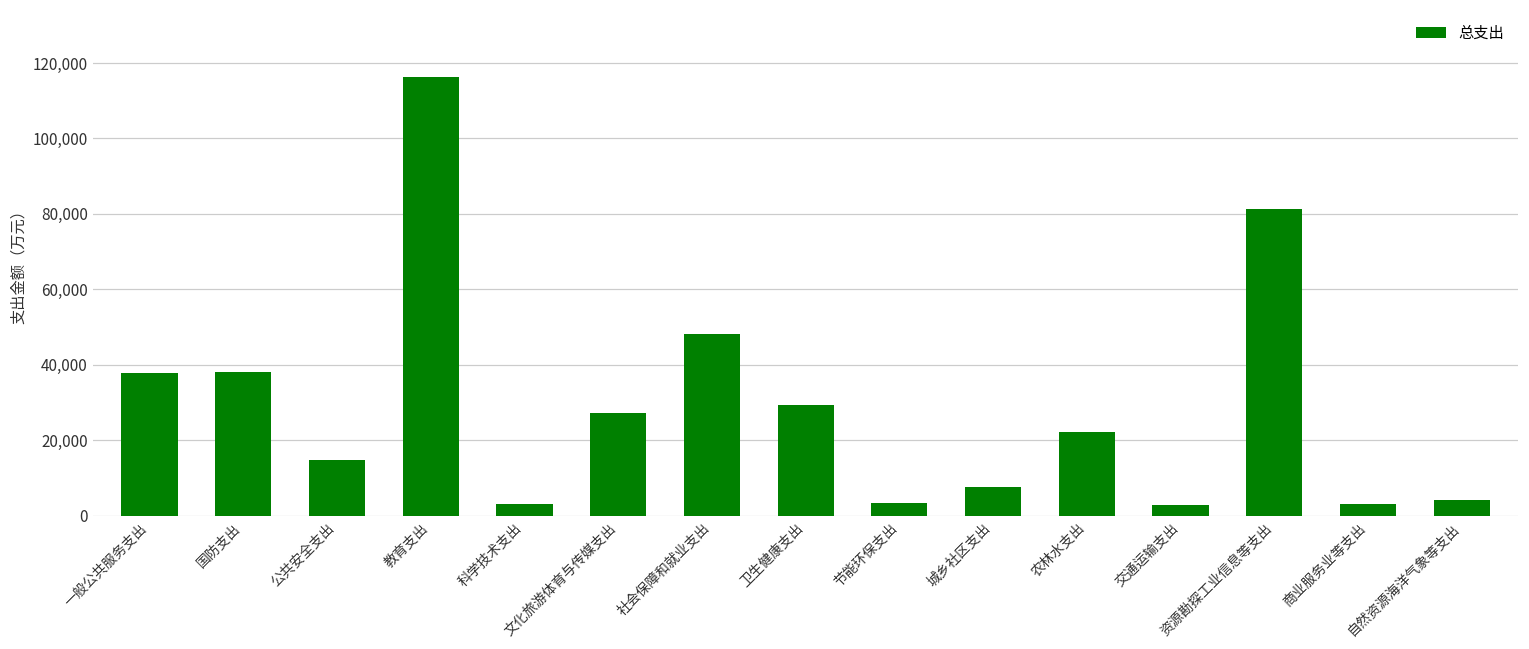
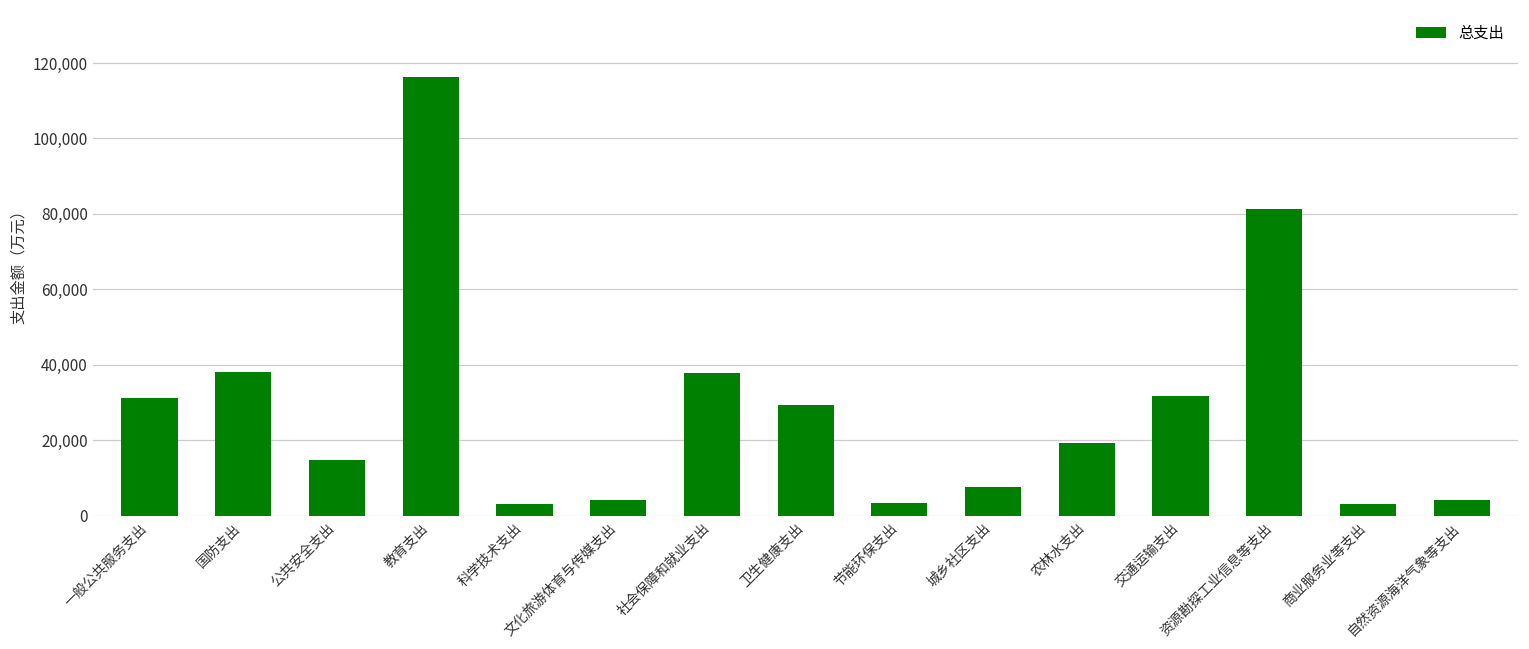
一般公共服务支出: 38,000 -> 31,000
文化旅游体育与传媒支出: 27,000 -> 4,000
社会保障和就业支出: 48,000 -> 38,000
农林水支出: 22,000 -> 19,000
交通运输支出: 3,000 -> 32,000
